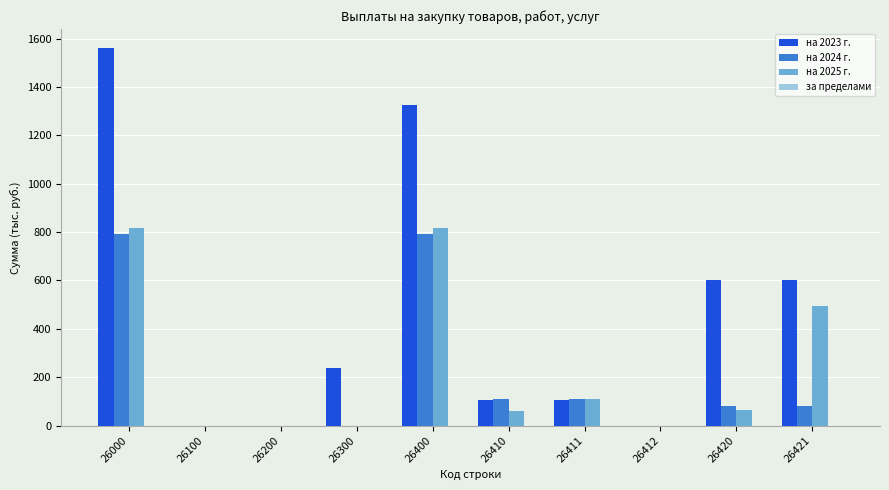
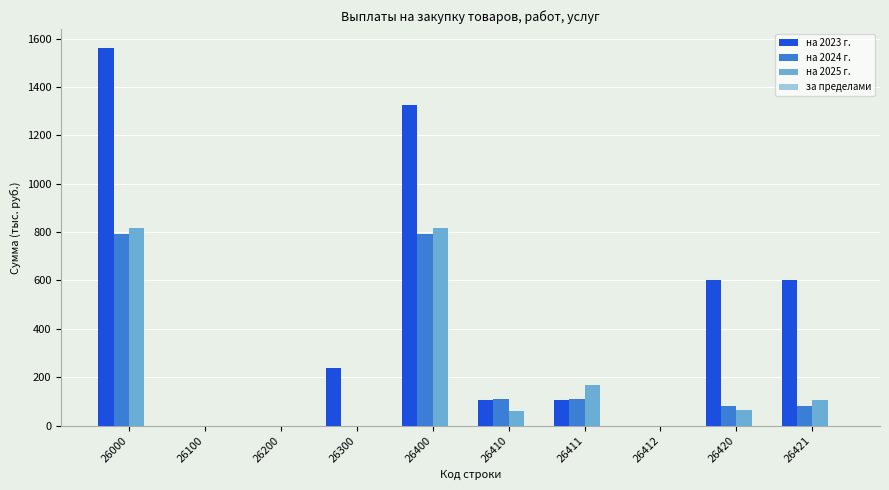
на 2025 г., 26411: 110 -> 170
на 2025 г., 26421: 500 -> 110
